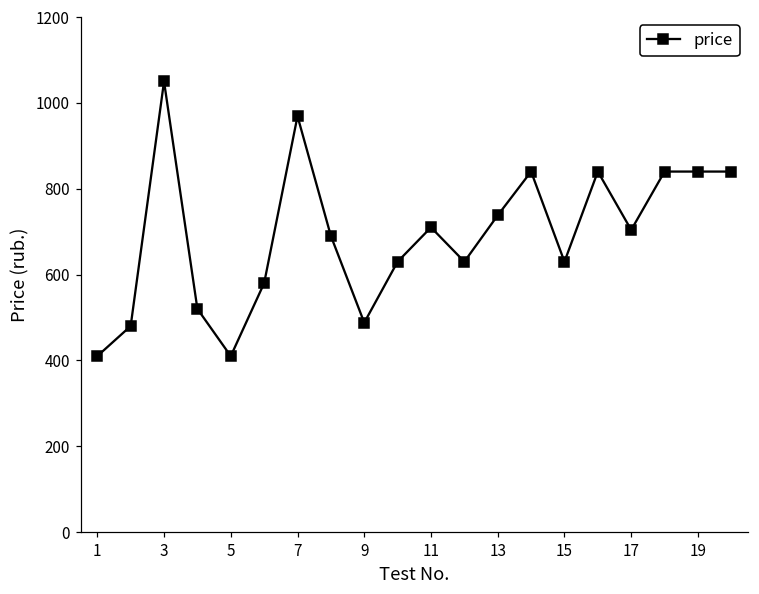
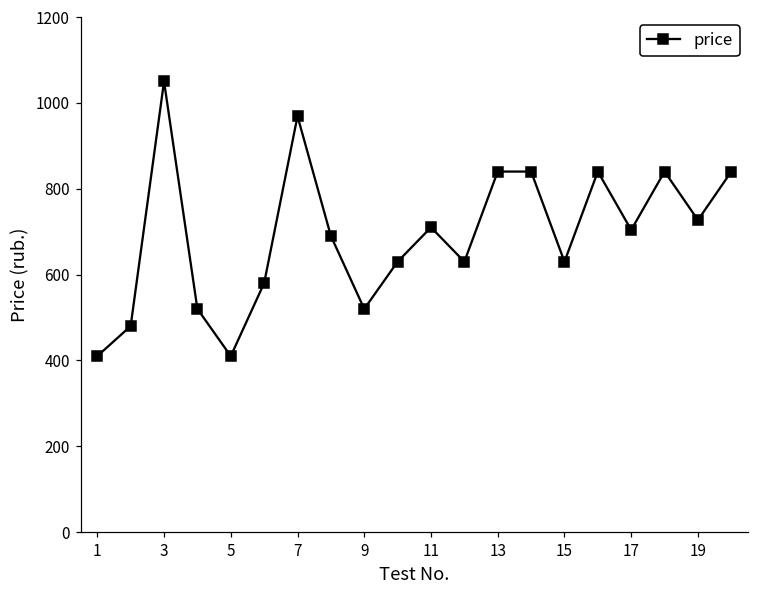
9: 490 -> 520
13: 740 -> 840
19: 840 -> 730
